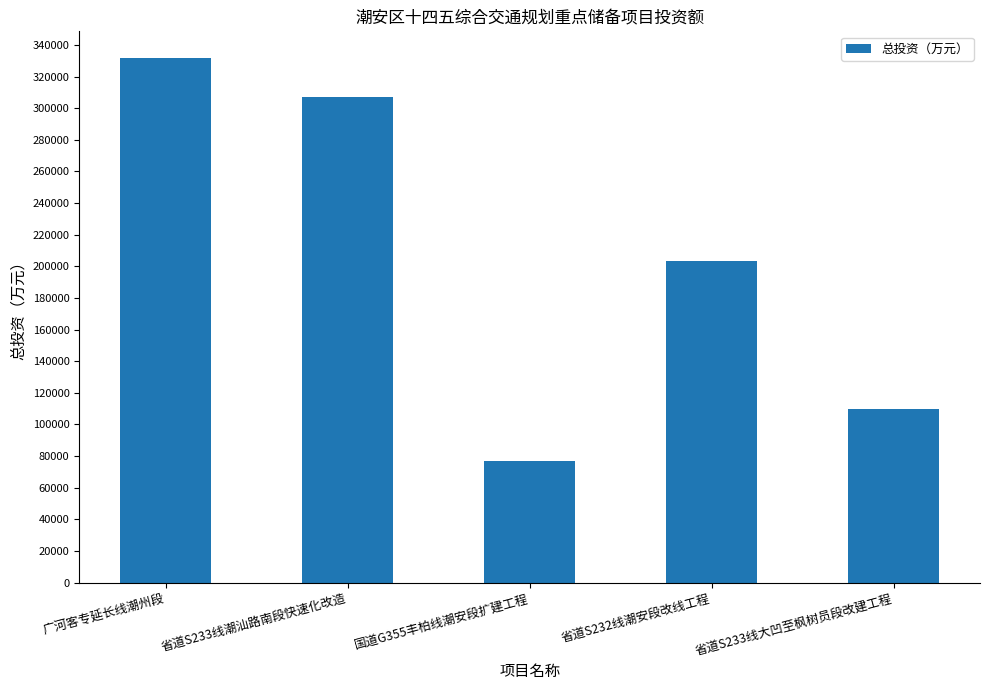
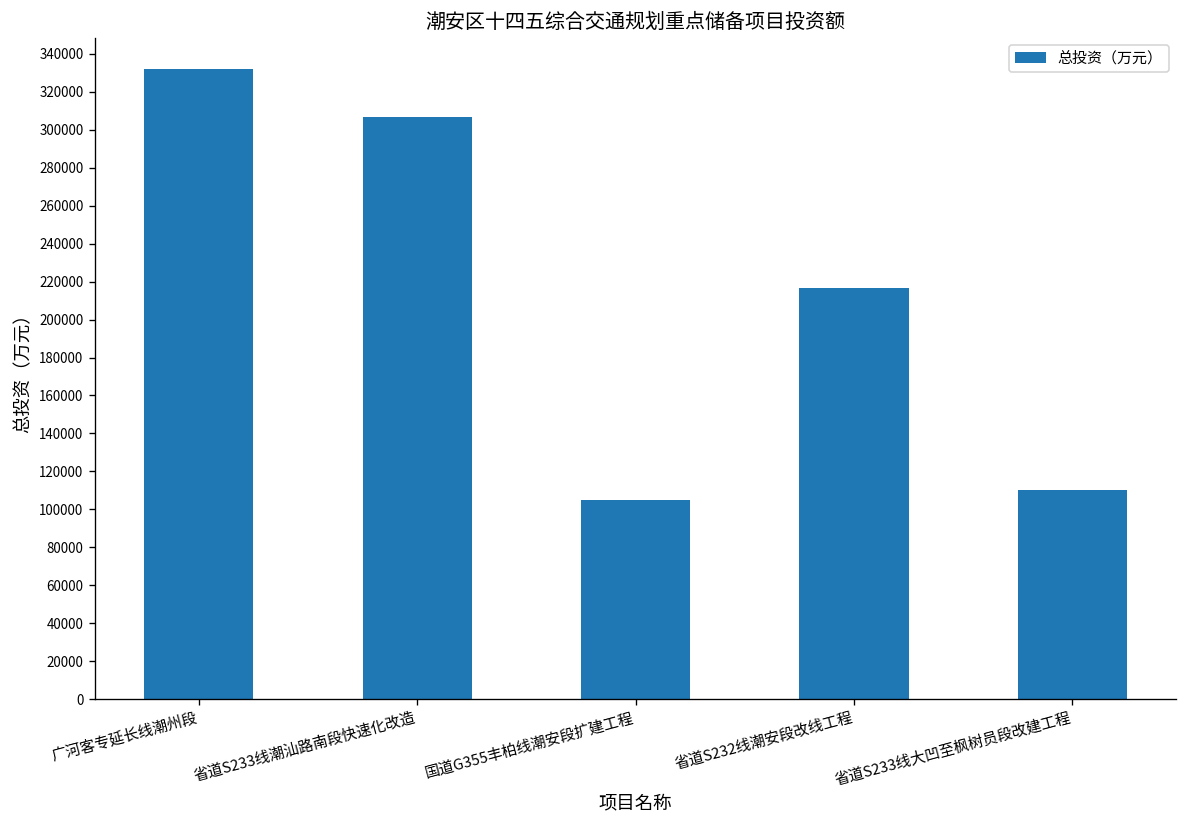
国道G355丰柏线潮安段扩建工程: 77000 -> 105000
省道S232线潮安段改线工程: 203000 -> 216000
